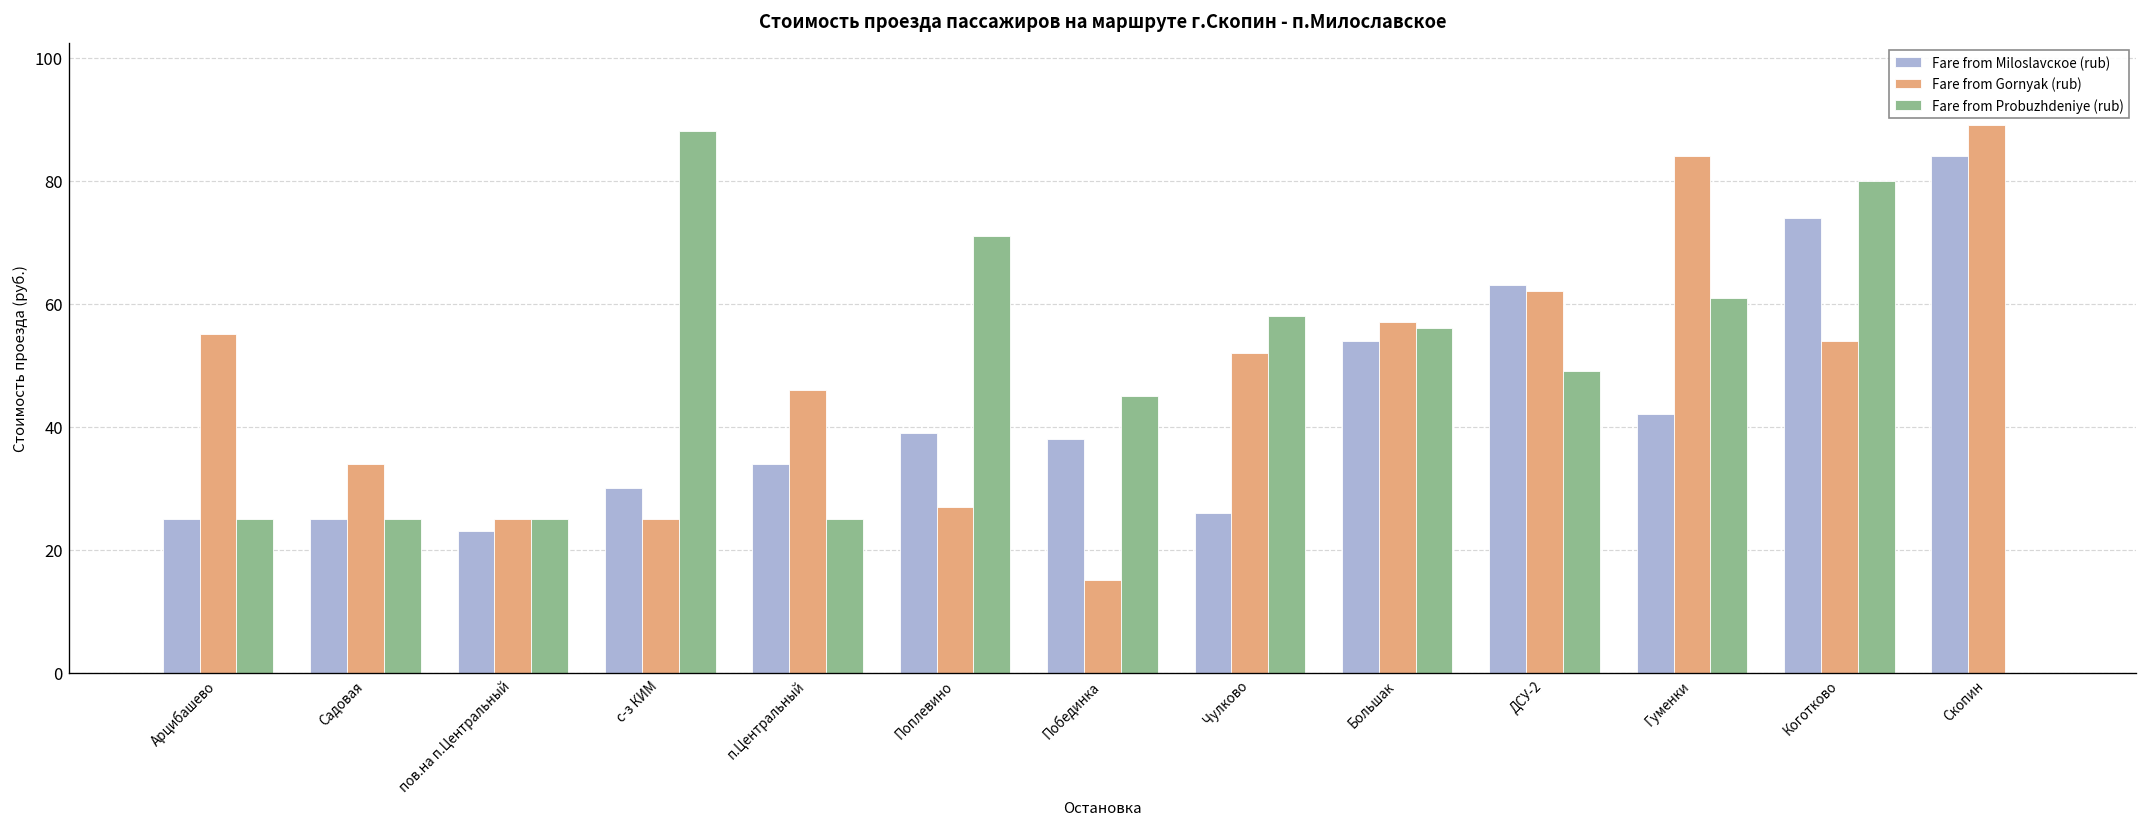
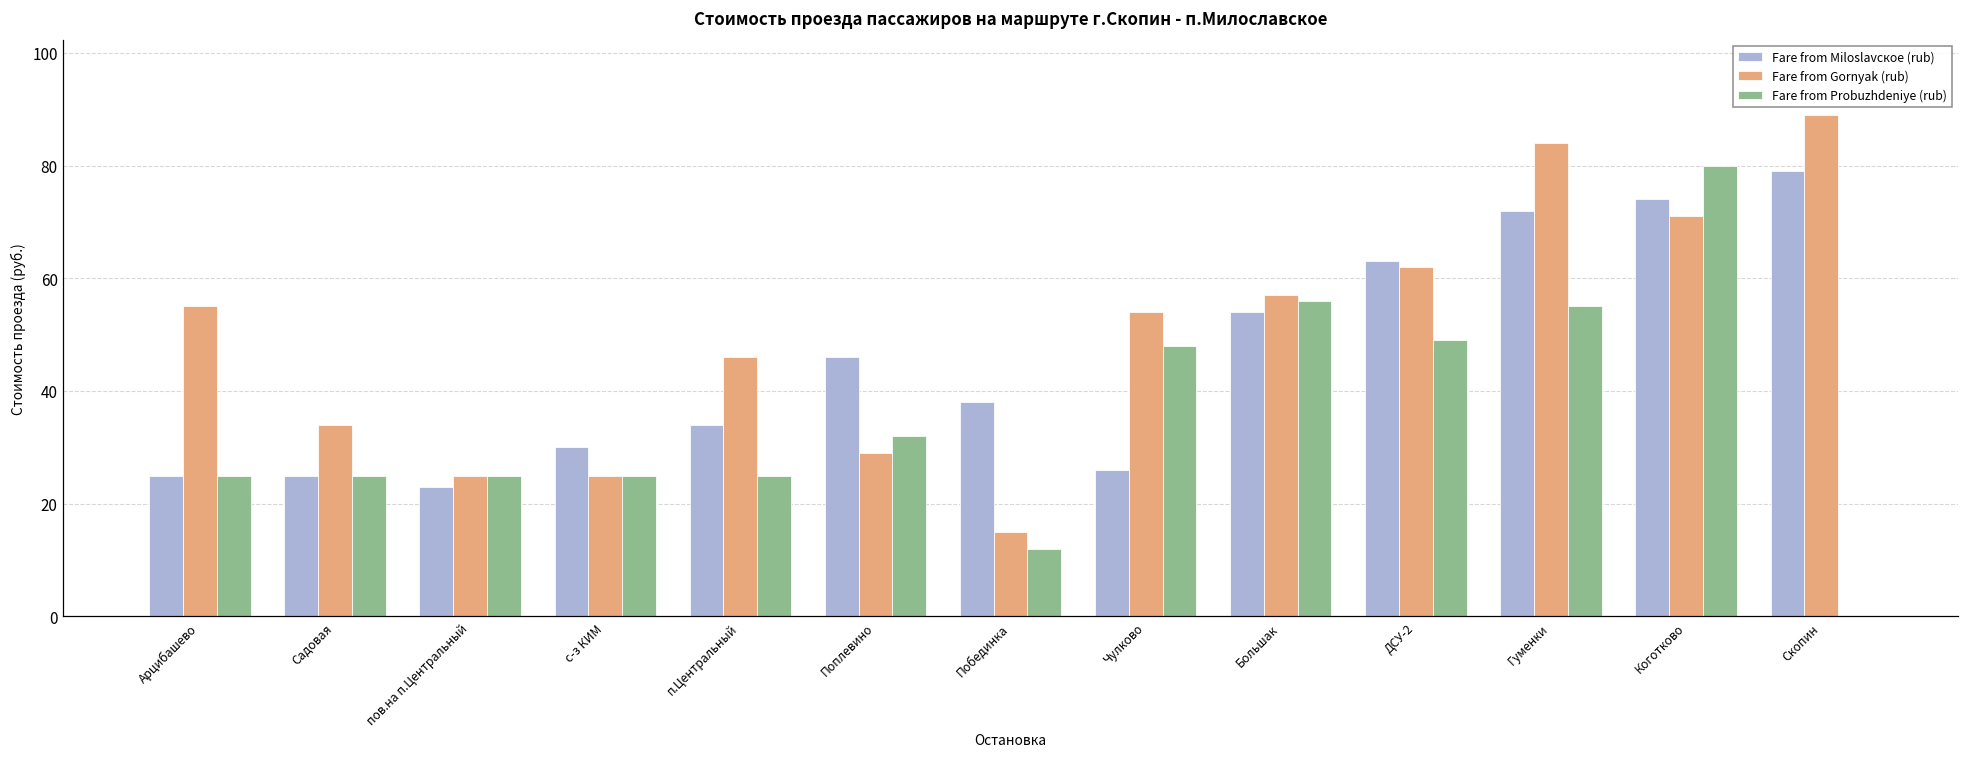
Fare from Probuzhdeniye (rub), с-з КИМ: 88 -> 25
Fare from Miloslavское (rub), Поплевино: 39 -> 46
Fare from Gornyak (rub), Поплевино: 27 -> 29
Fare from Probuzhdeniye (rub), Поплевино: 71 -> 32
Fare from Probuzhdeniye (rub), Побединка: 45 -> 12
Fare from Gornyak (rub), Чулково: 52 -> 54
Fare from Probuzhdeniye (rub), Чулково: 58 -> 48
Fare from Miloslavское (rub), Гуменки: 42 -> 72
Fare from Probuzhdeniye (rub), Гуменки: 61 -> 55
Fare from Gornyak (rub), Коготково: 54 -> 71
Fare from Miloslavское (rub), Скопин: 84 -> 79
